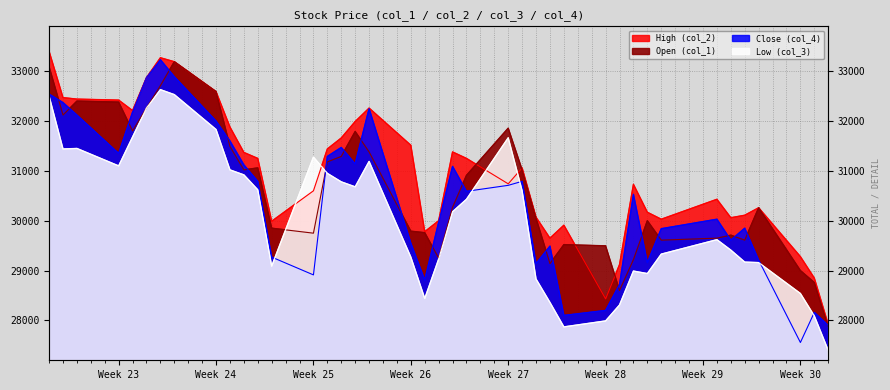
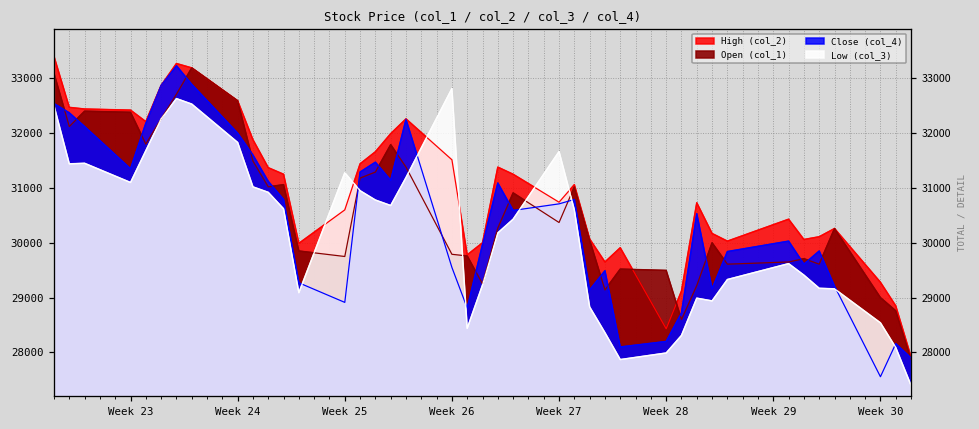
Low (col_3), Week 26: 29300 -> 32800
Open (col_1), Week 27: 31900 -> 30400
